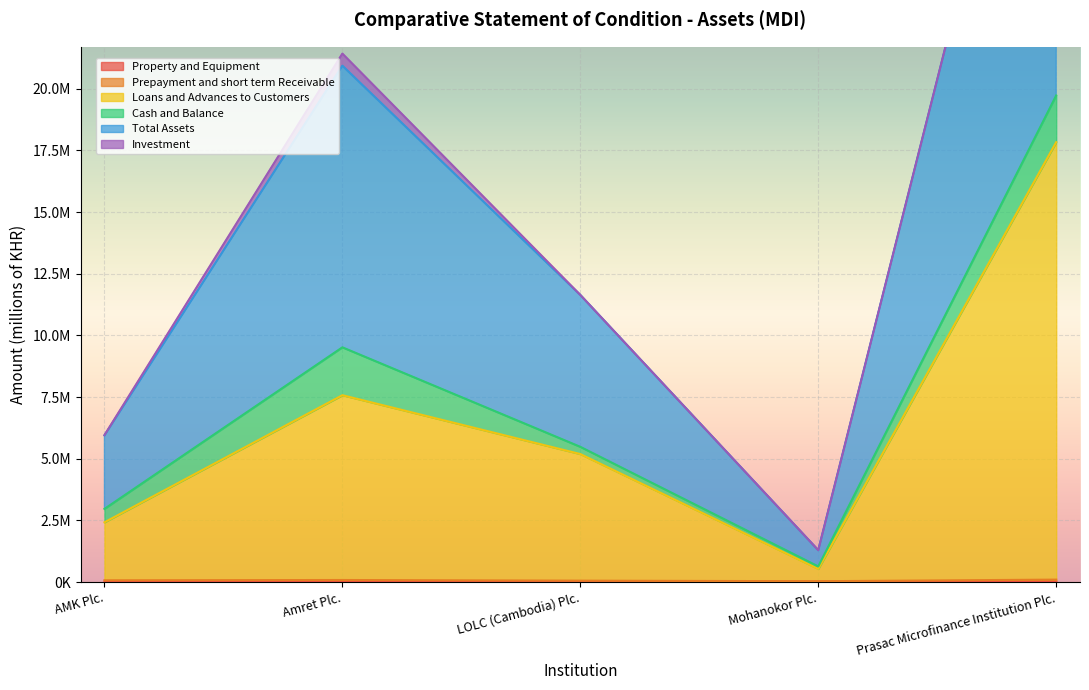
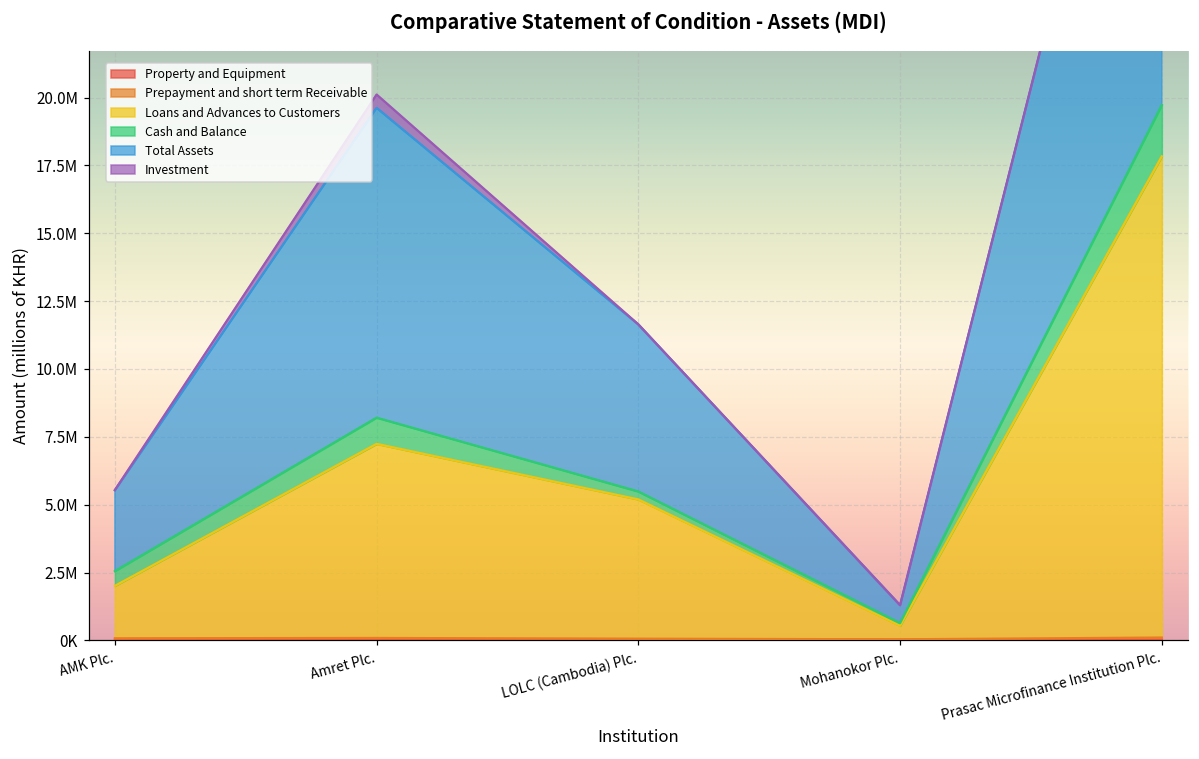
Loans and Advances to Customers, AMK Plc.: 2300000 -> 1900000
Loans and Advances to Customers, Amret Plc.: 7500000 -> 7200000
Cash and Balance, Amret Plc.: 1900000 -> 1000000
